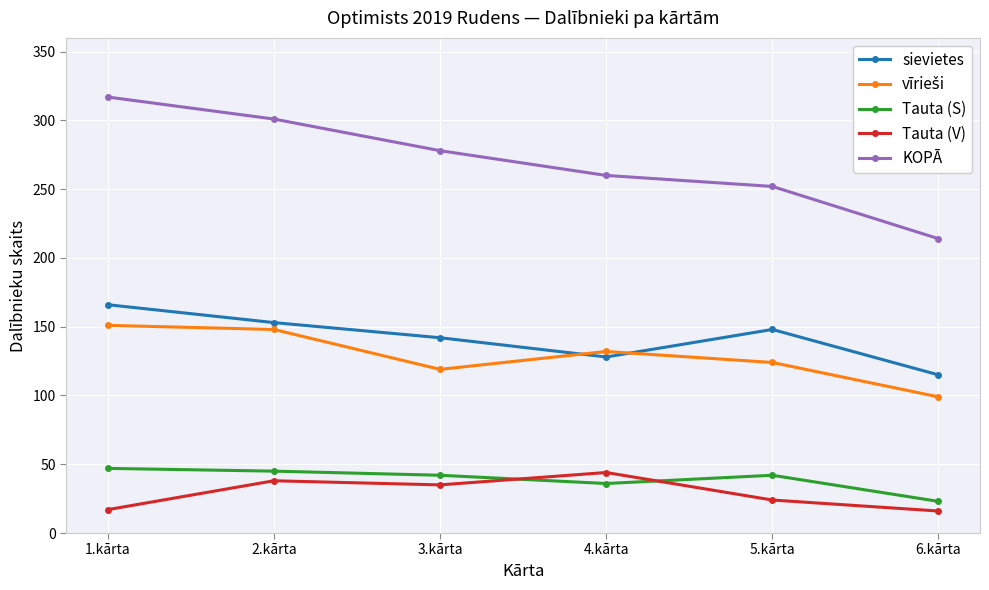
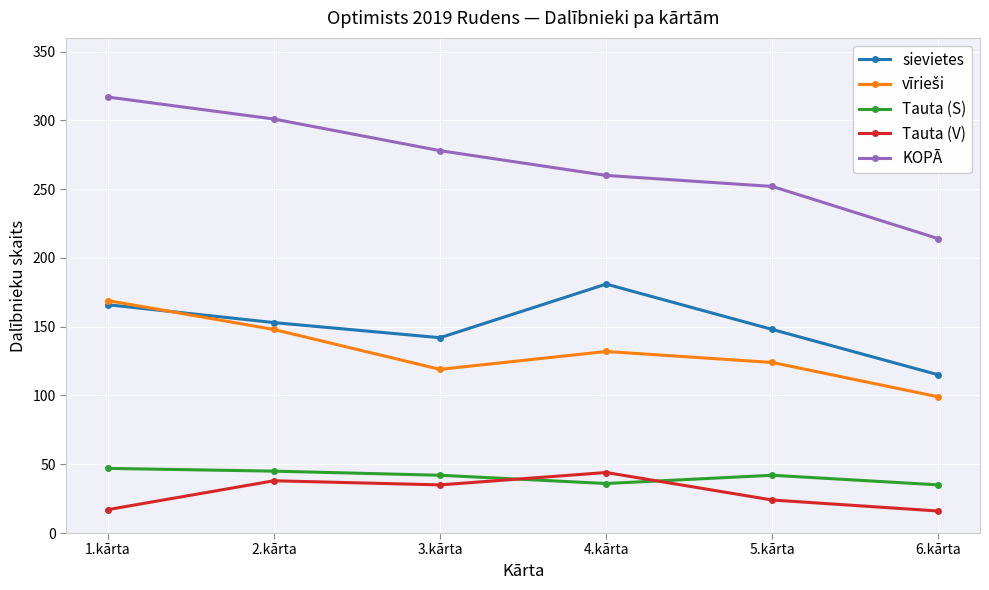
vīrieši, 1.kārta: 151 -> 169
sievietes, 4.kārta: 128 -> 181
Tauta (S), 6.kārta: 23 -> 35
